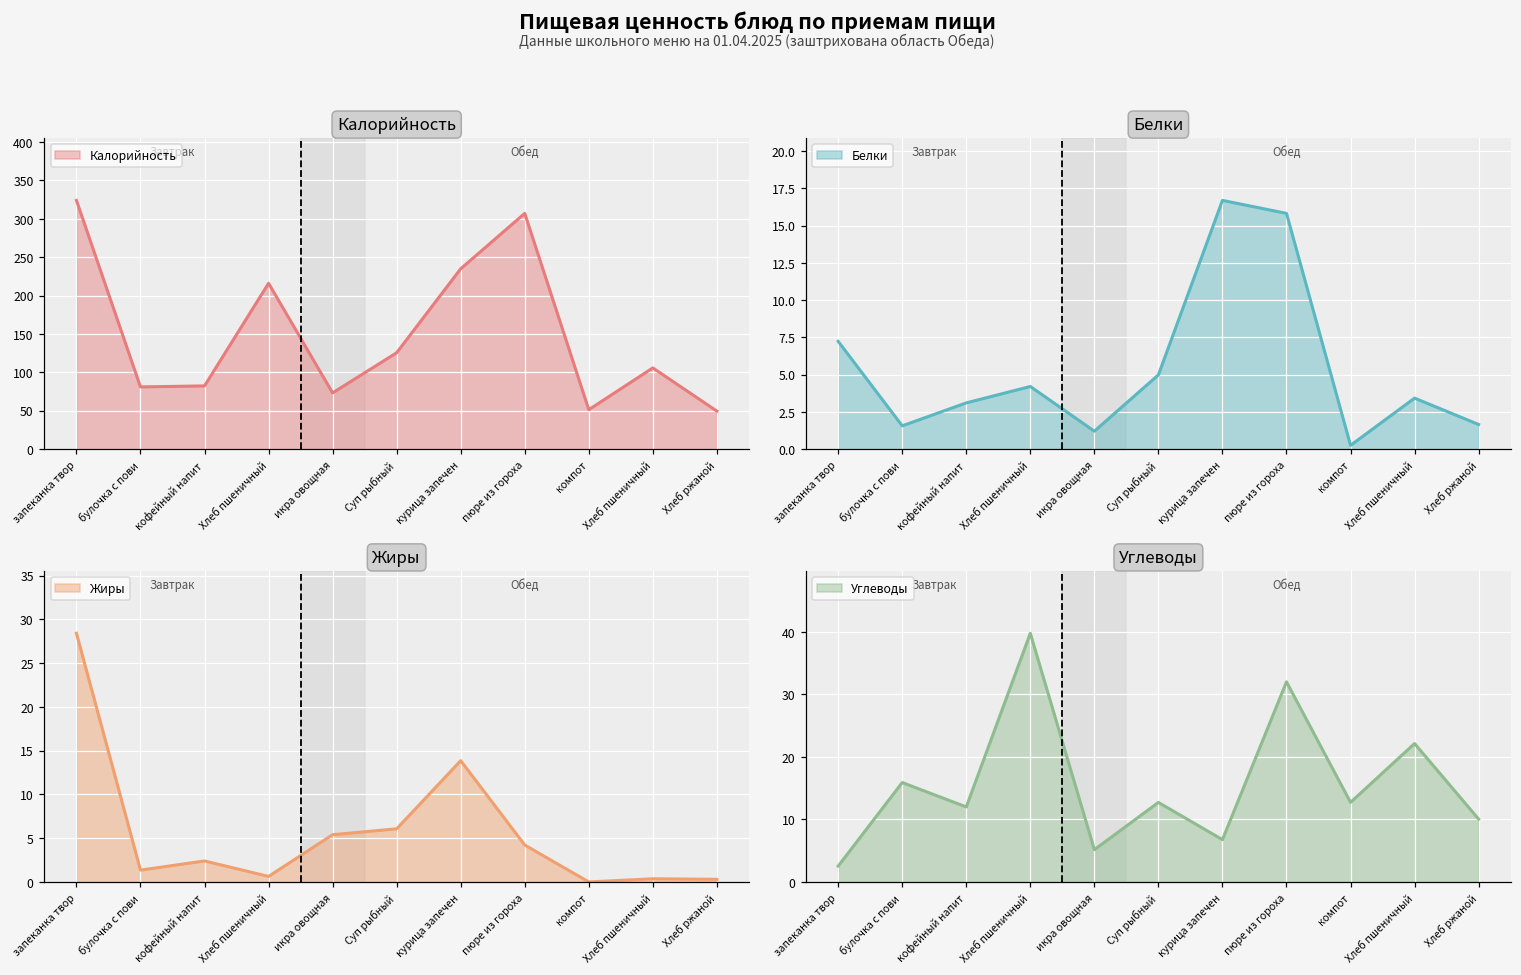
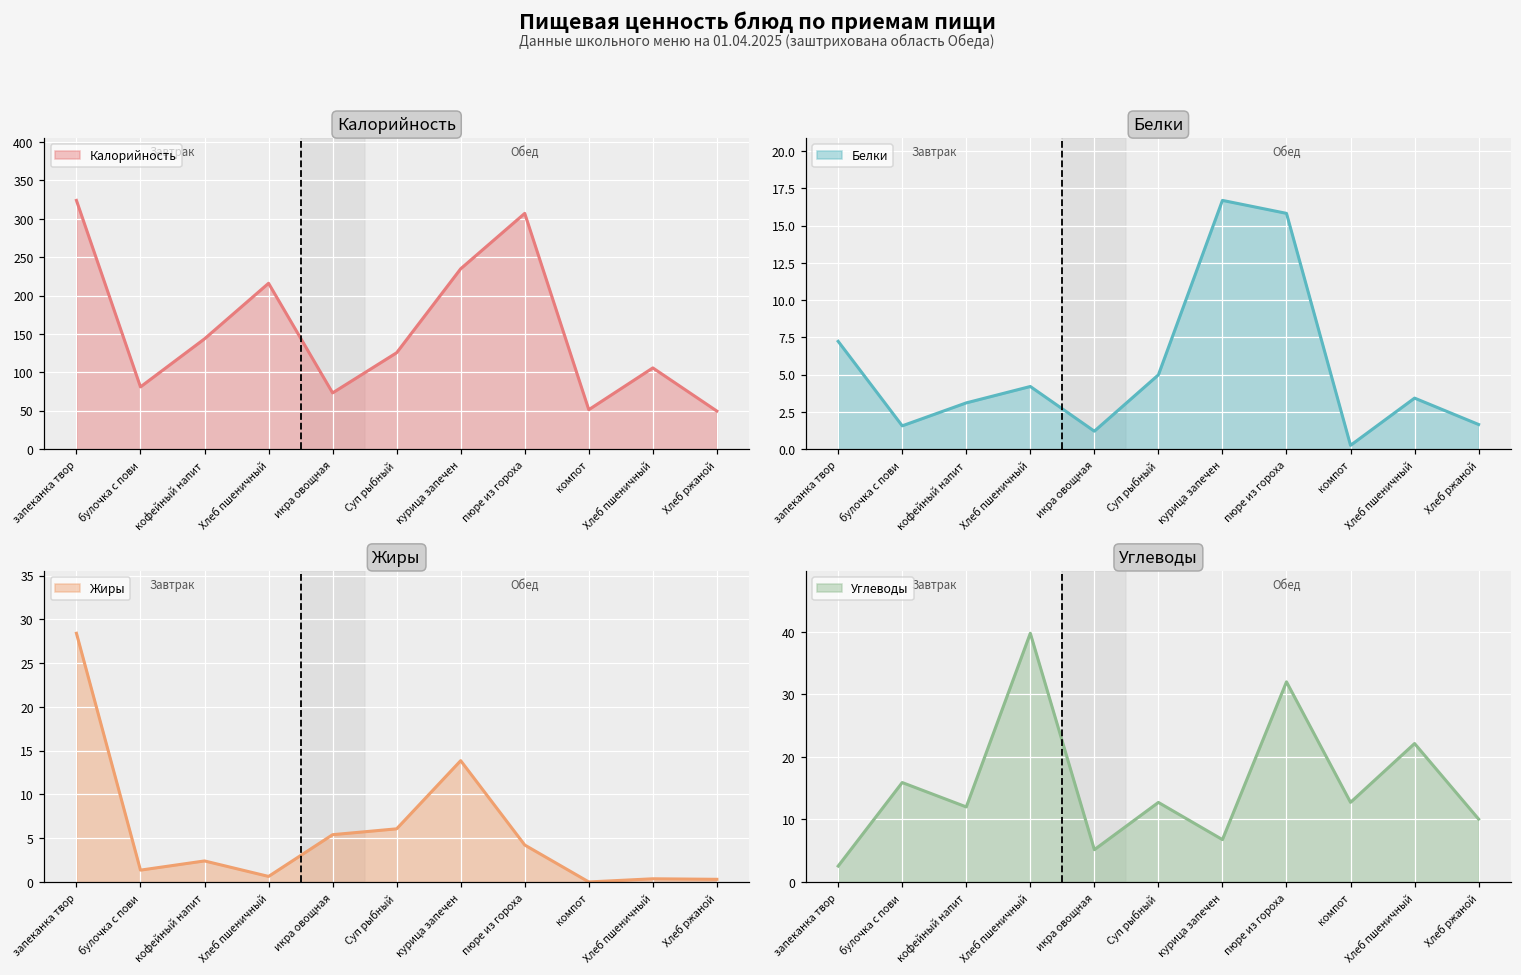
Калорийность, кофейный напит: 80 -> 140
